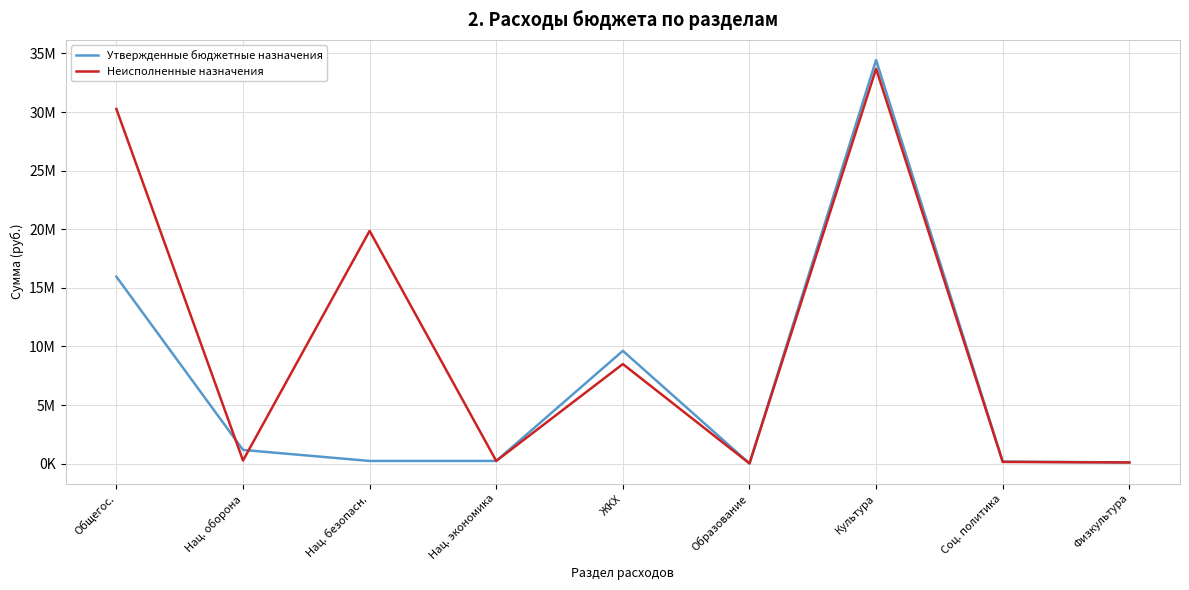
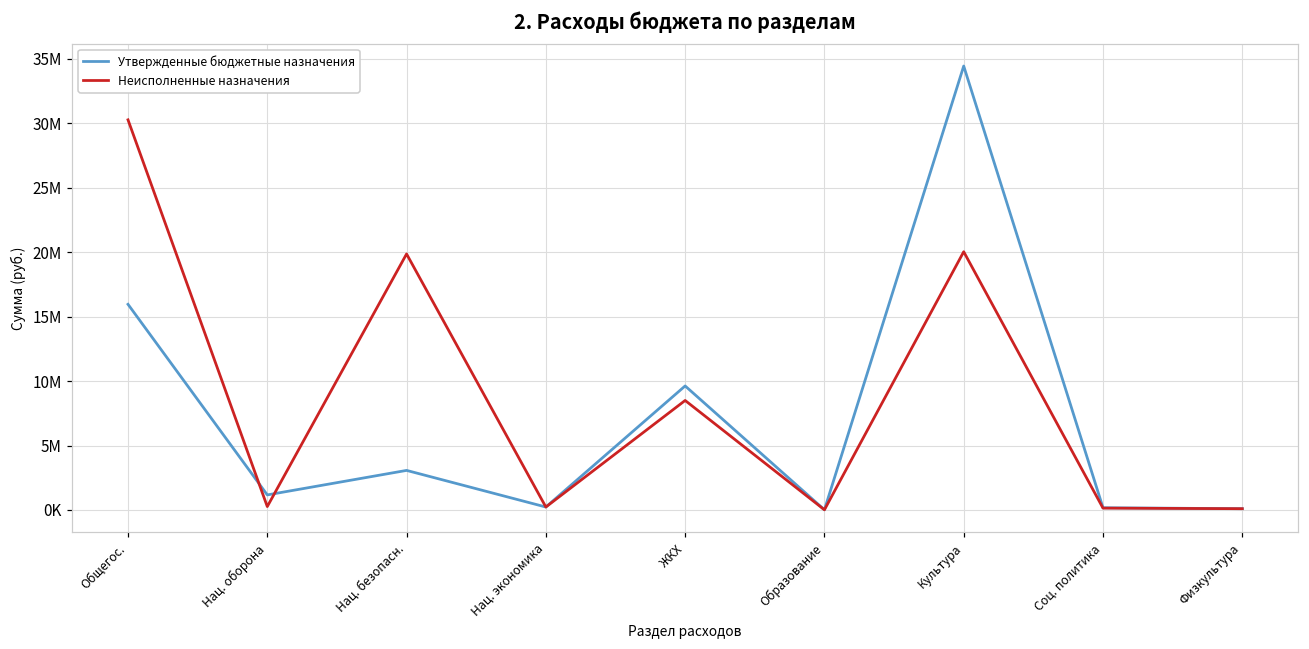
Утвержденные бюджетные назначения, Нац. безопасн.: 200000 -> 3100000
Неисполненные назначения, Культура: 33700000 -> 20000000
